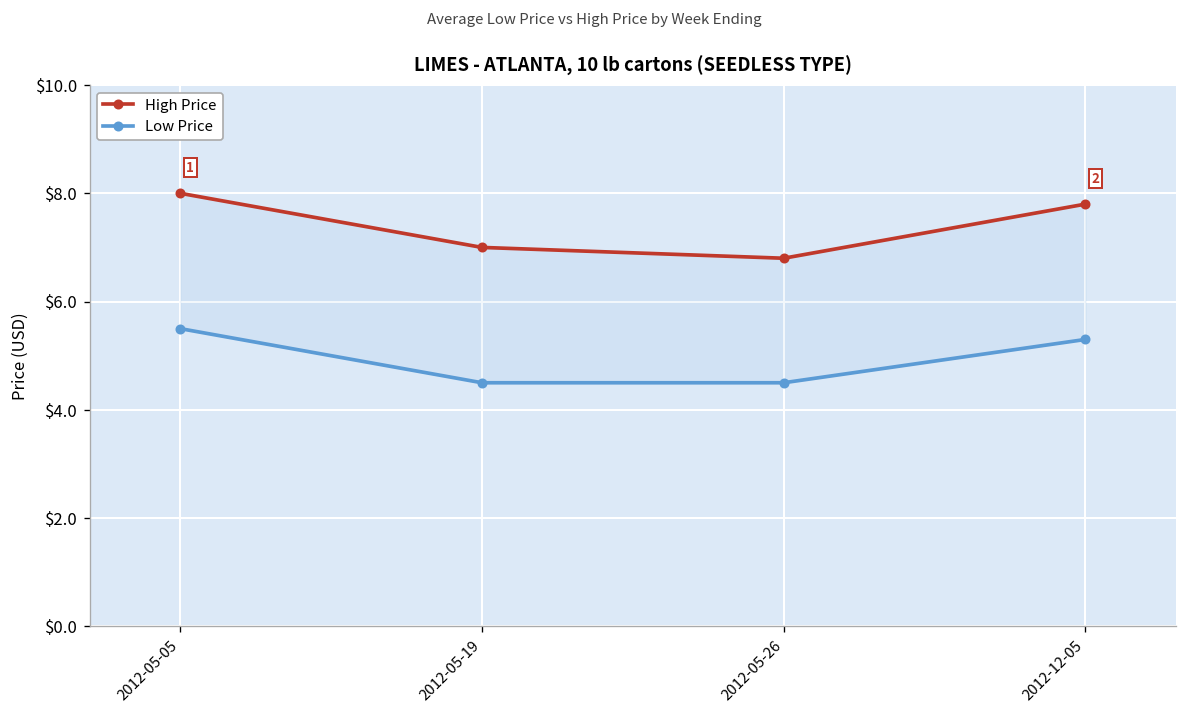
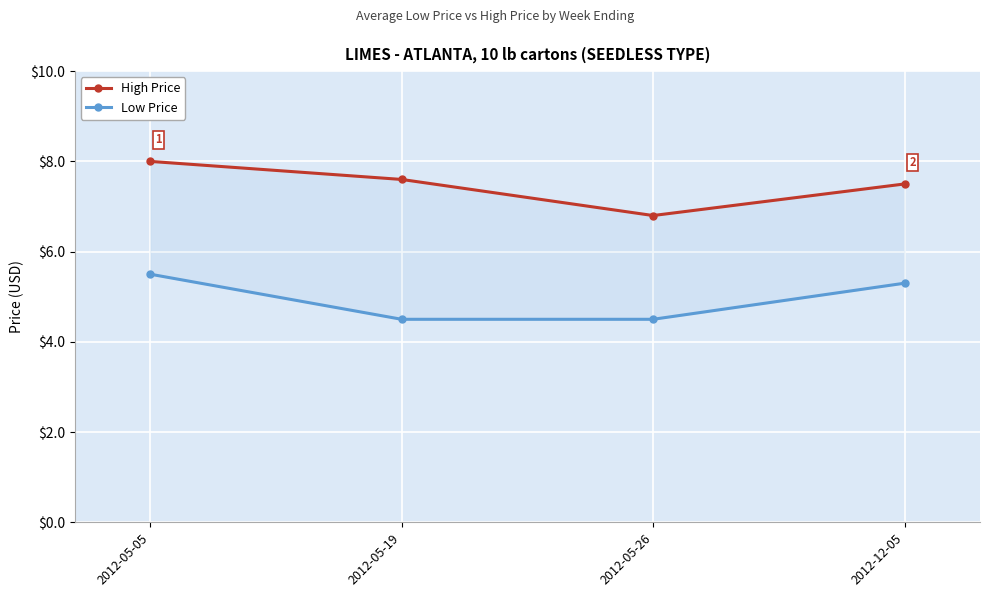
High Price, 2012-05-19: $7.0 -> $7.6
High Price, 2012-12-05: $7.8 -> $7.5
